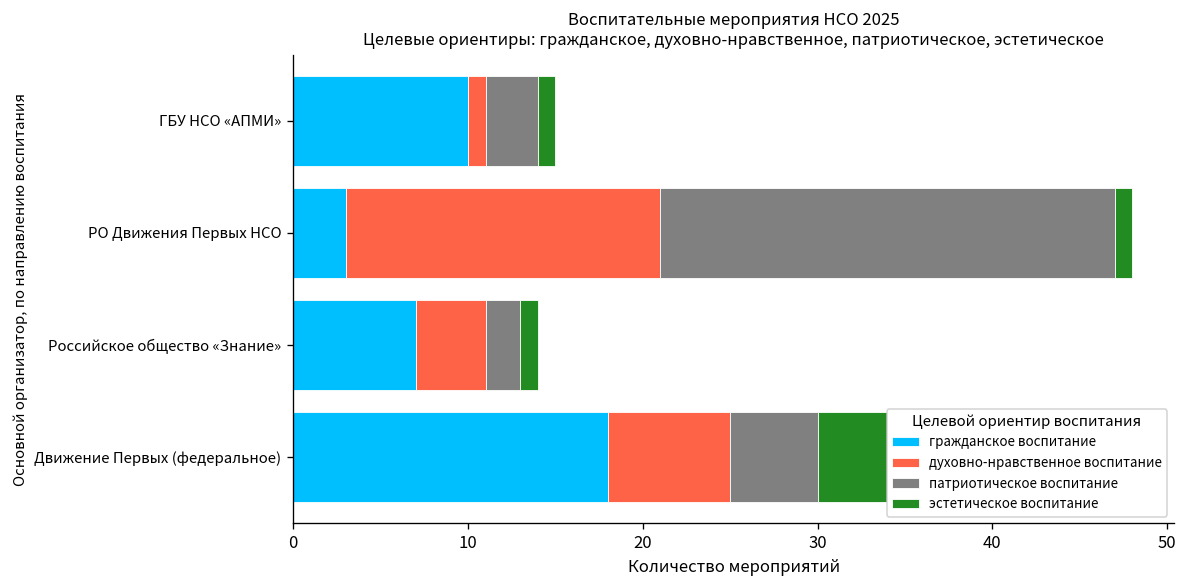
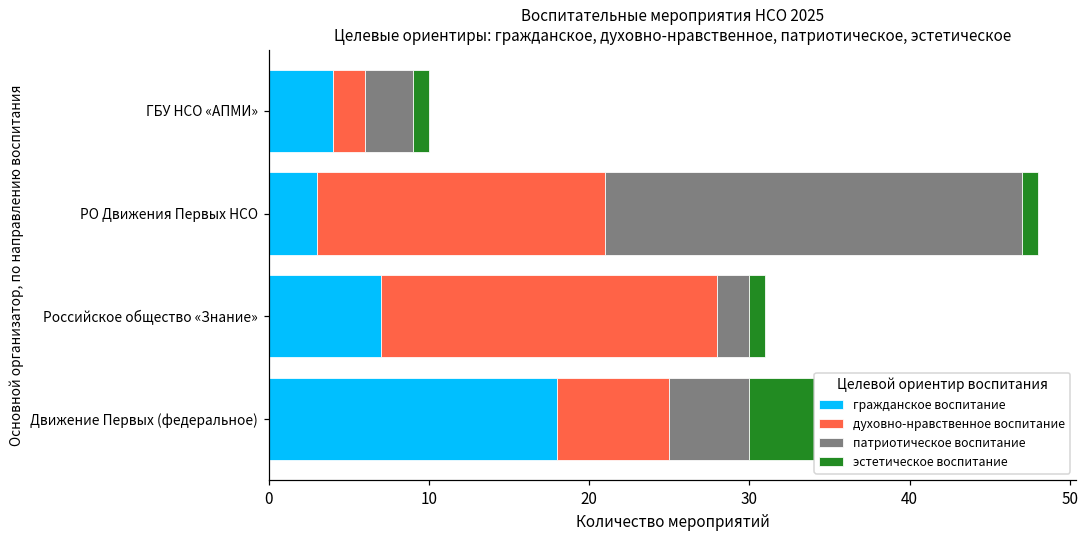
гражданское воспитание, ГБУ НСО «АПМИ»: 10 -> 4
духовно-нравственное воспитание, ГБУ НСО «АПМИ»: 1 -> 2
духовно-нравственное воспитание, Российское общество «Знание»: 4 -> 21
